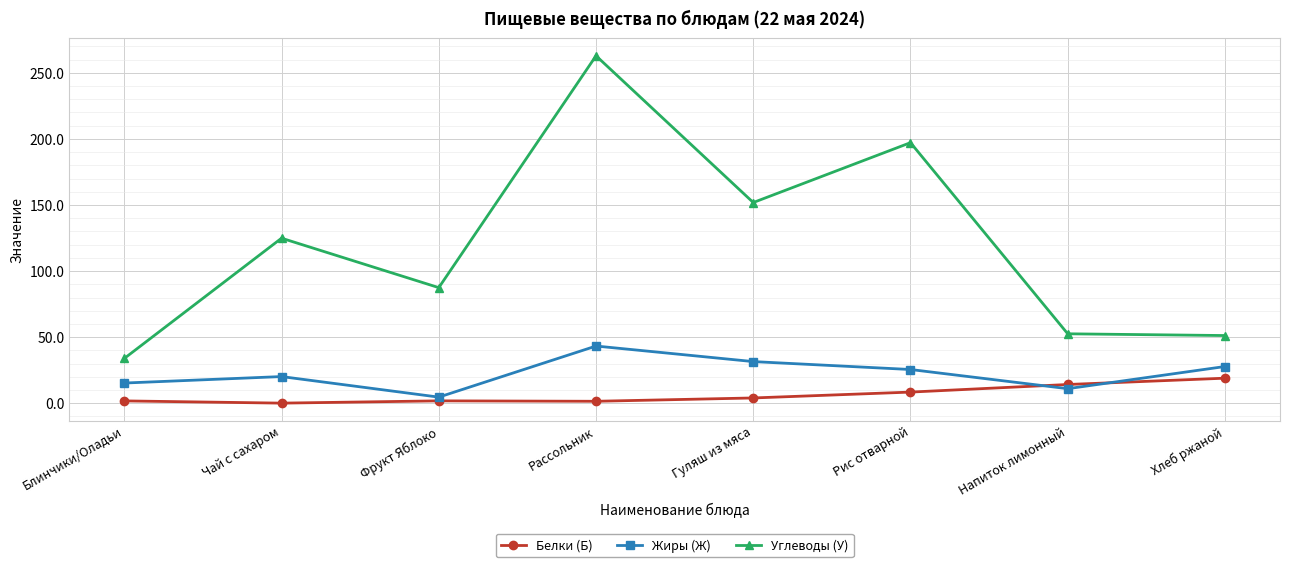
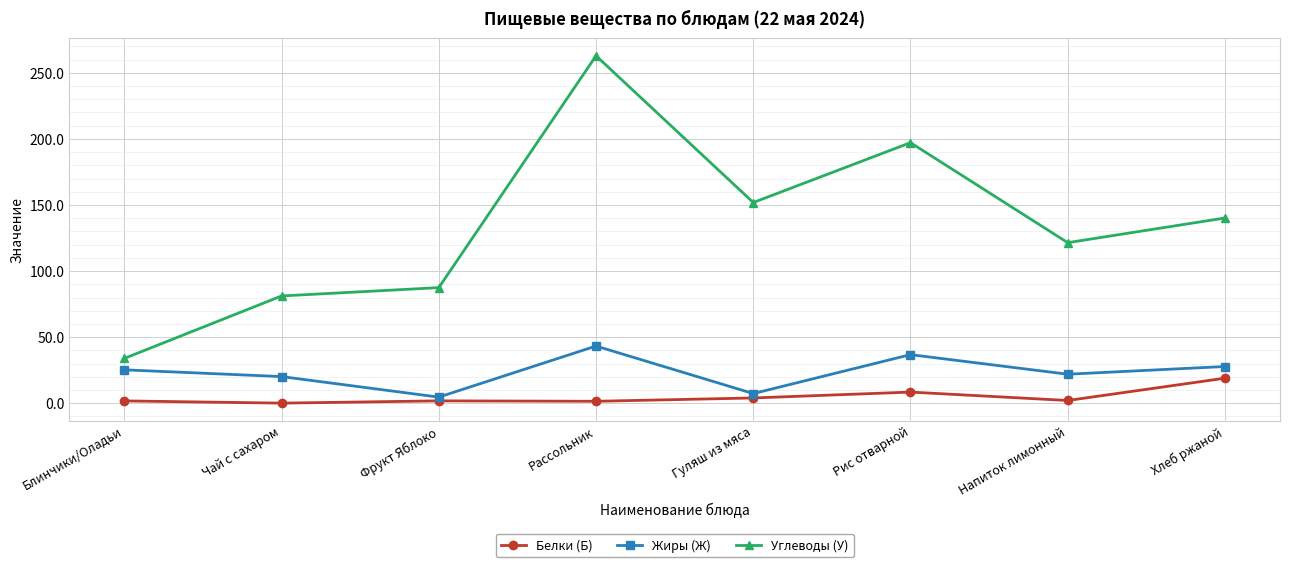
Жиры (Ж), Блинчики/Оладьи: 15 -> 25
Углеводы (У), Чай с сахаром: 125 -> 81
Жиры (Ж), Гуляш из мяса: 32 -> 7
Жиры (Ж), Рис отварной: 26 -> 37
Белки (Б), Напиток лимонный: 14 -> 2
Жиры (Ж), Напиток лимонный: 11 -> 22
Углеводы (У), Напиток лимонный: 53 -> 122
Углеводы (У), Хлеб ржаной: 51 -> 140
